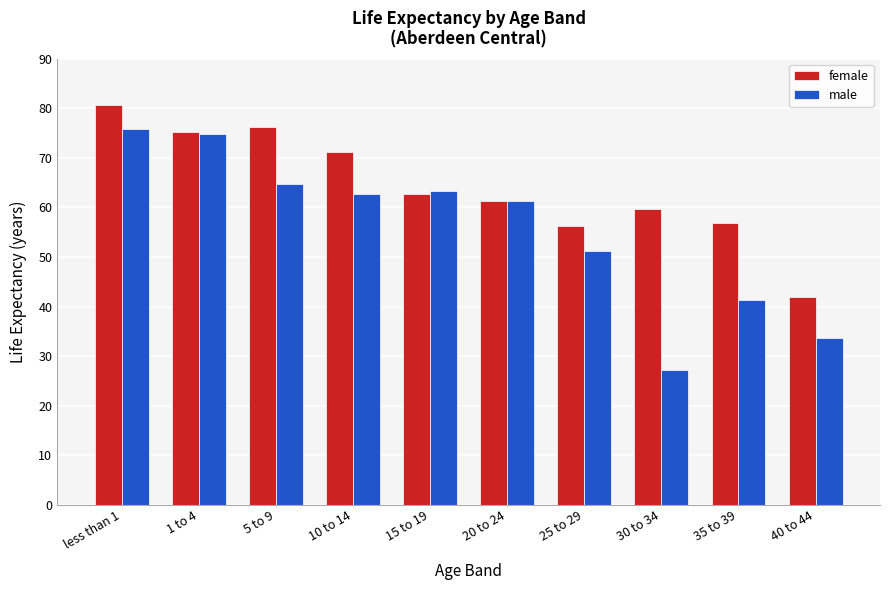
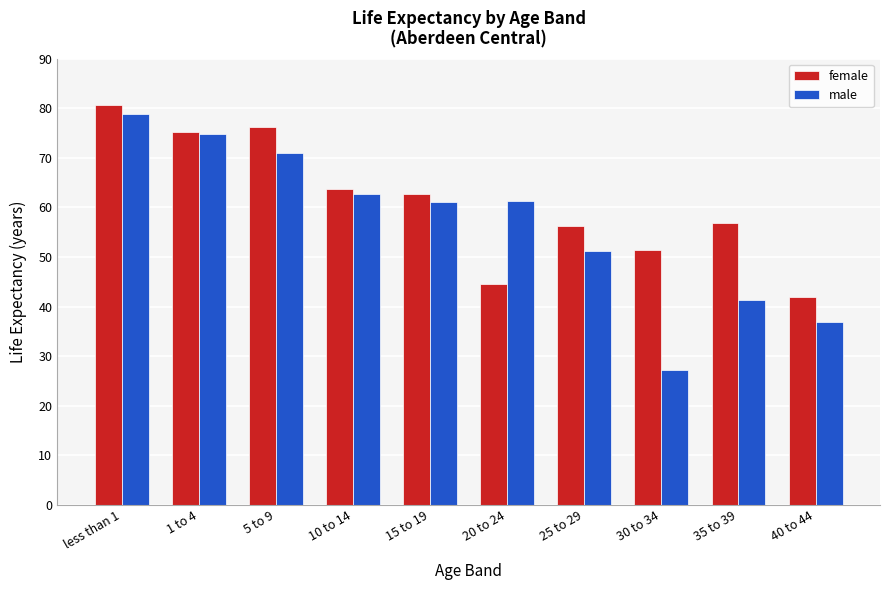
male, less than 1: 76 -> 79
male, 5 to 9: 65 -> 71
female, 10 to 14: 71 -> 64
male, 15 to 19: 63 -> 61
female, 20 to 24: 61 -> 45
female, 30 to 34: 60 -> 51
male, 40 to 44: 34 -> 37
